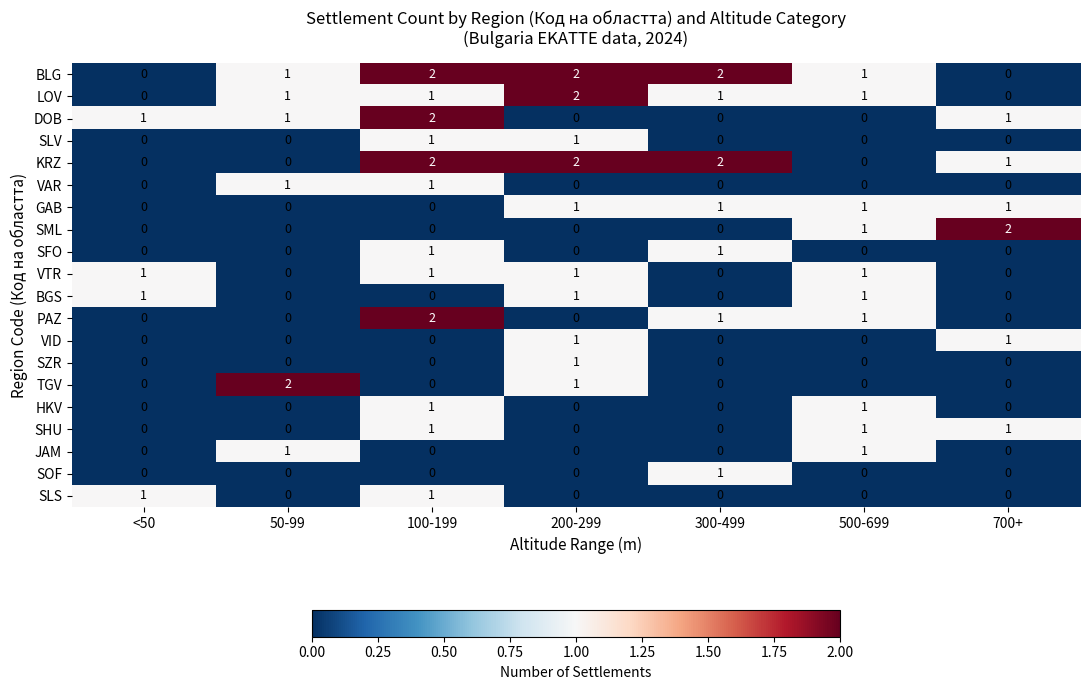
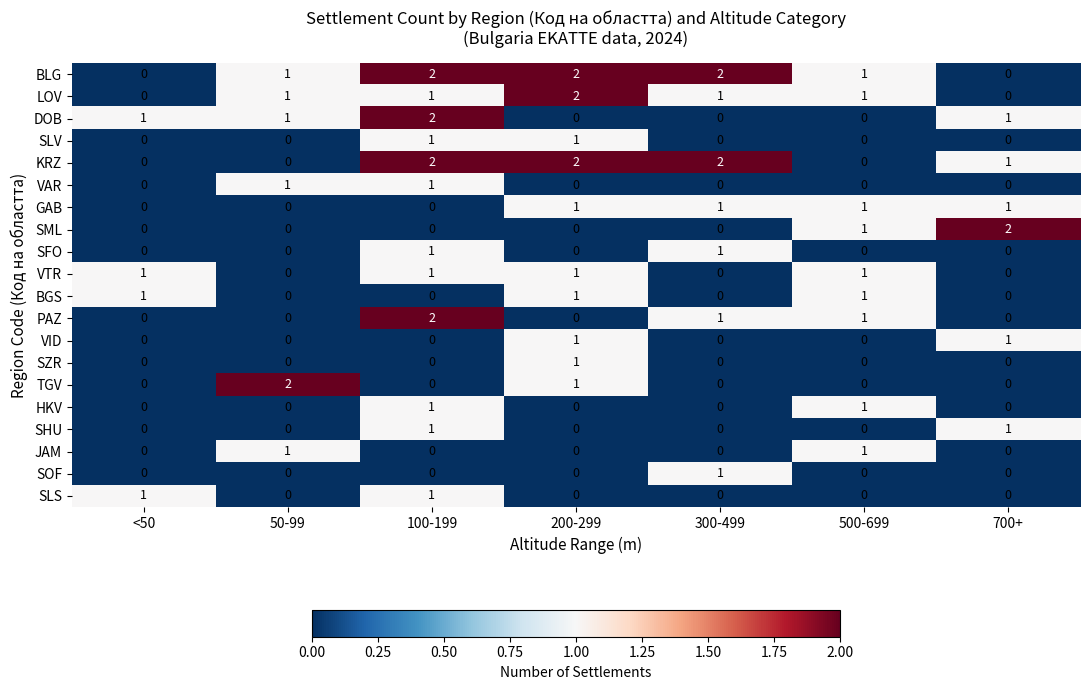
SHU, 500-699: 1 -> 0
